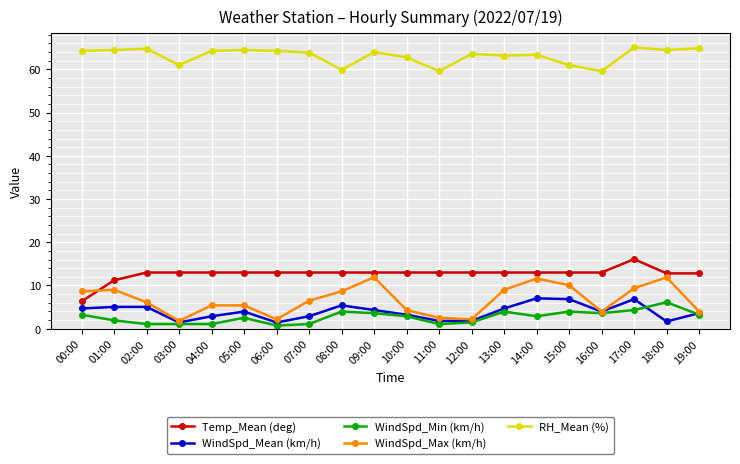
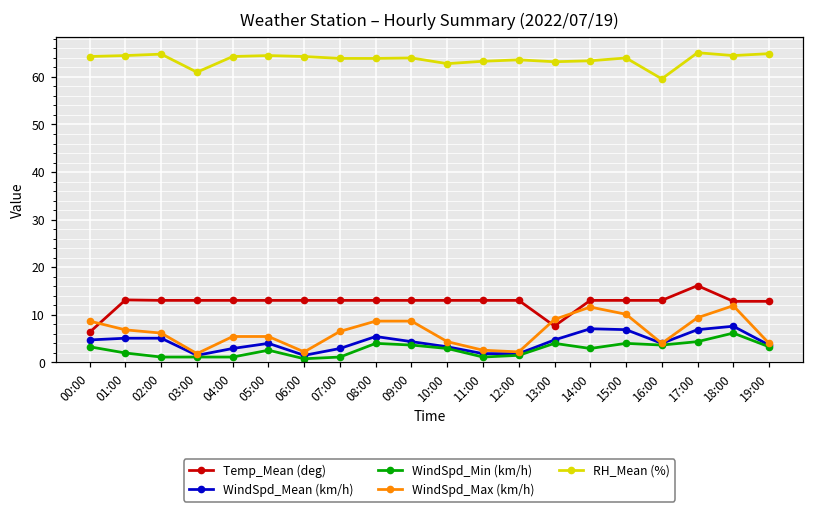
Temp_Mean (deg), 01:00: 11 -> 13
WindSpd_Max (km/h), 01:00: 9 -> 7
RH_Mean (%), 08:00: 60 -> 64
WindSpd_Max (km/h), 09:00: 12 -> 9
RH_Mean (%), 11:00: 60 -> 63
Temp_Mean (deg), 13:00: 13 -> 8
RH_Mean (%), 15:00: 61 -> 64
WindSpd_Mean (km/h), 18:00: 2 -> 8
